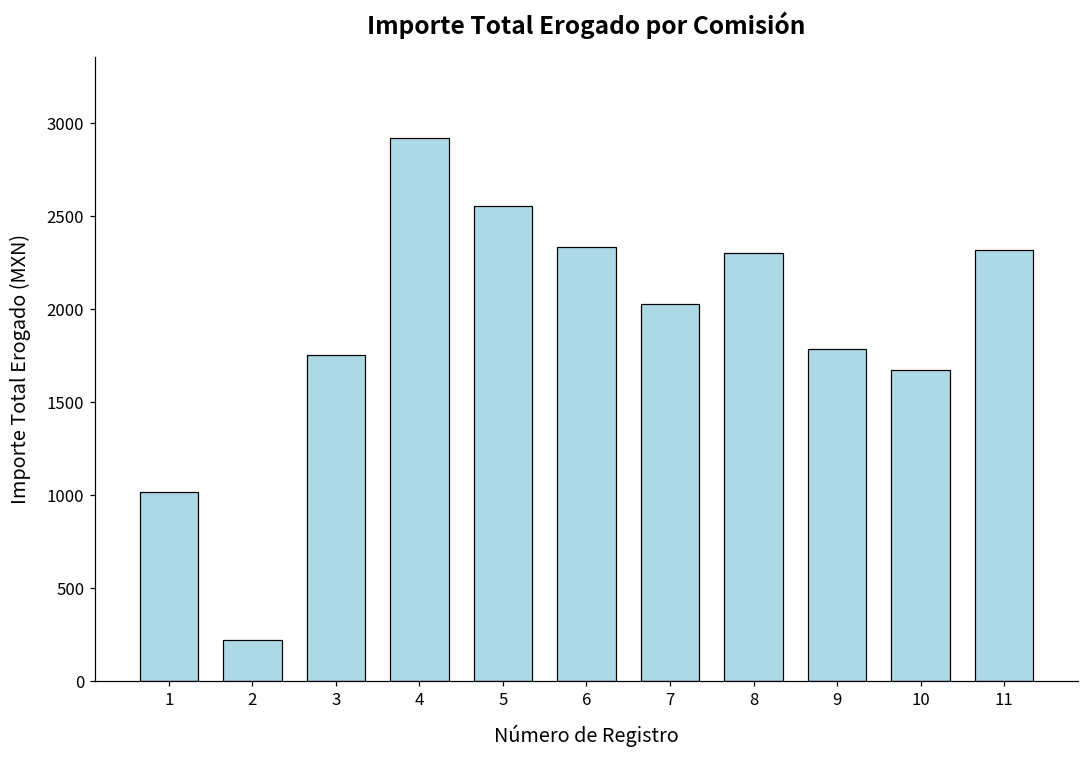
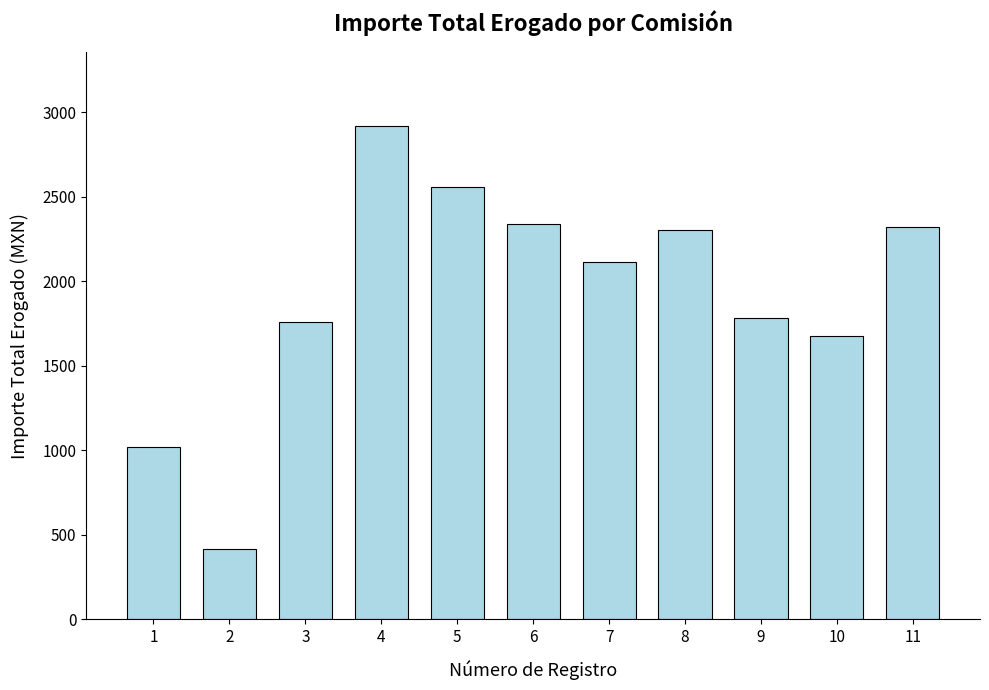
2: 220 -> 420
7: 2030 -> 2110
